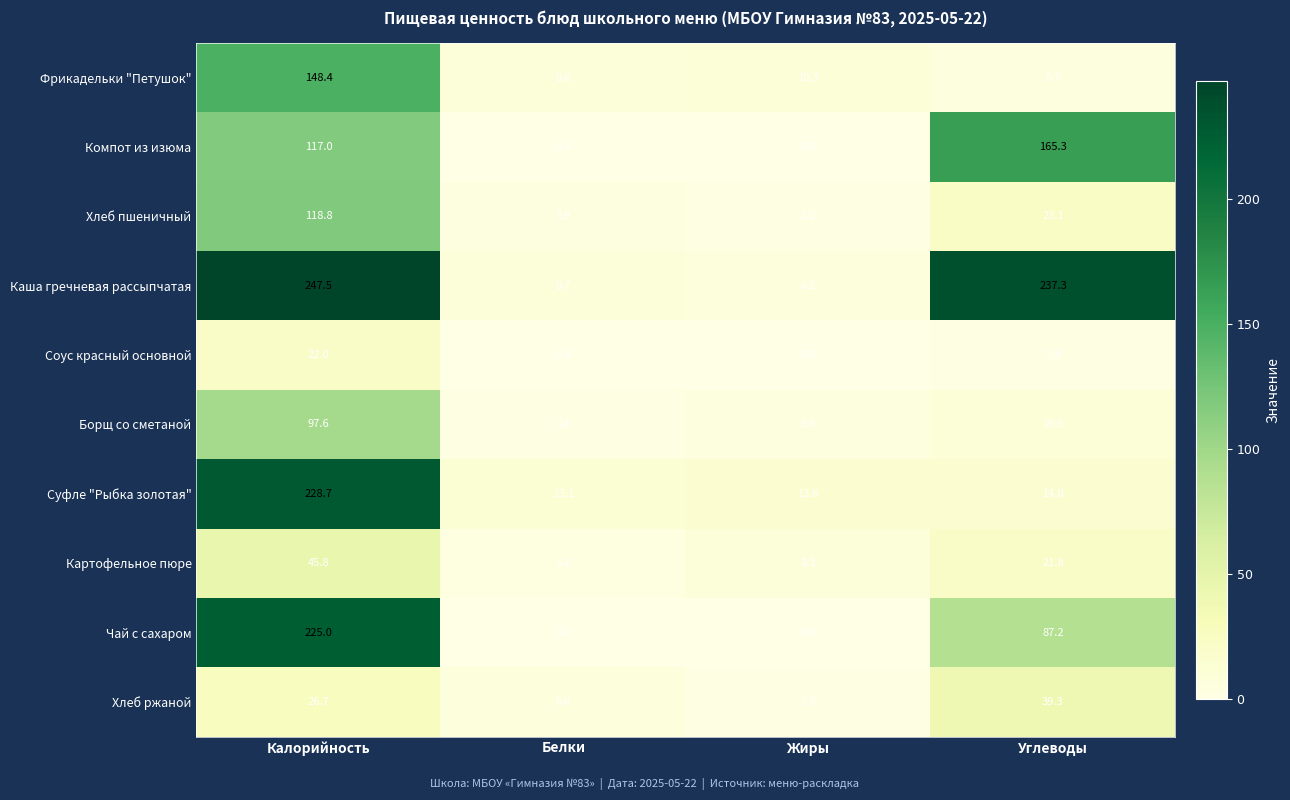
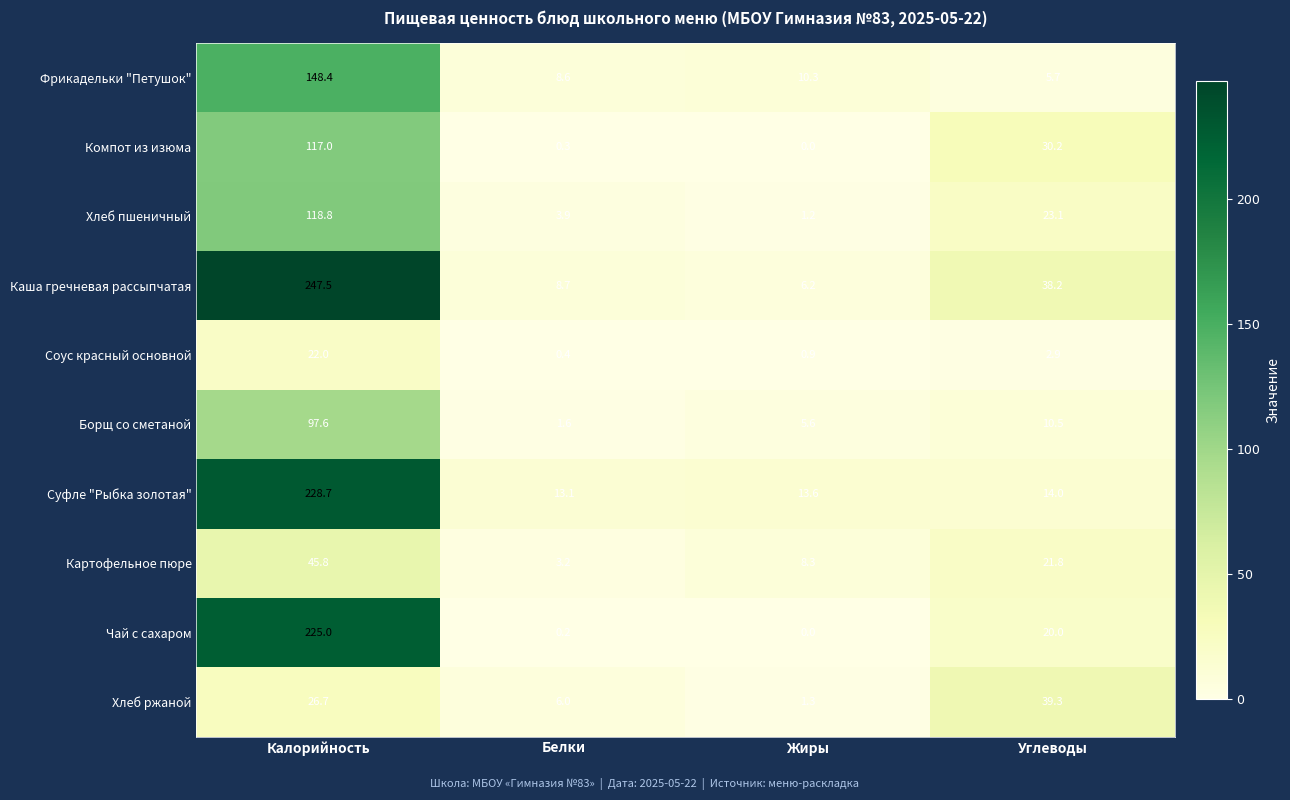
Компот из изюма, Углеводы: 165.3 -> 30.2
Каша гречневая рассыпчатая, Углеводы: 237.3 -> 38.2
Чай с сахаром, Углеводы: 87.2 -> 20.0
